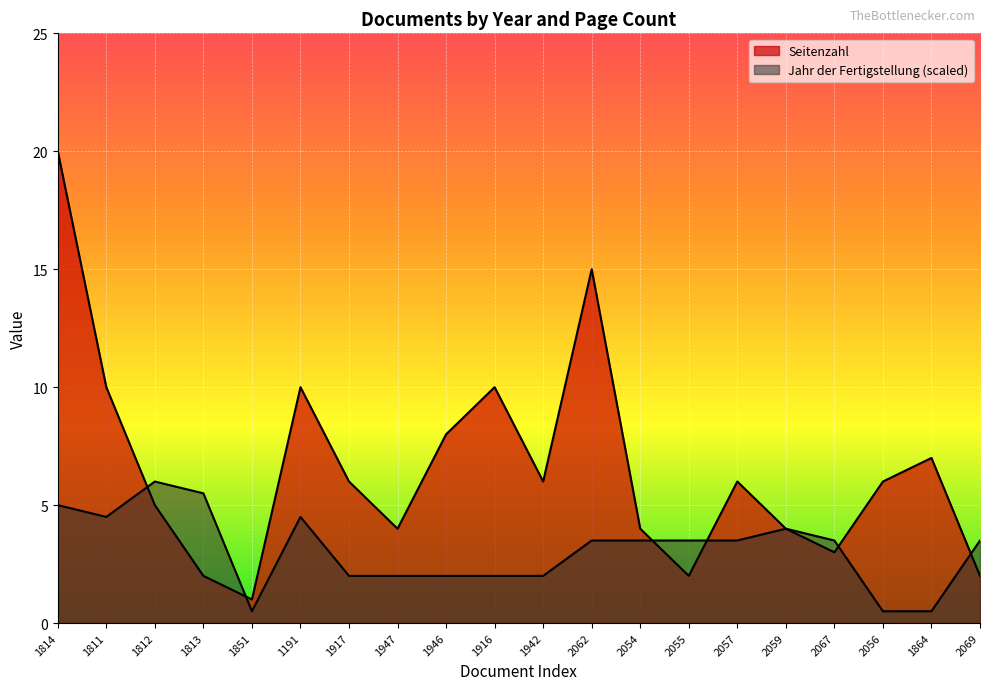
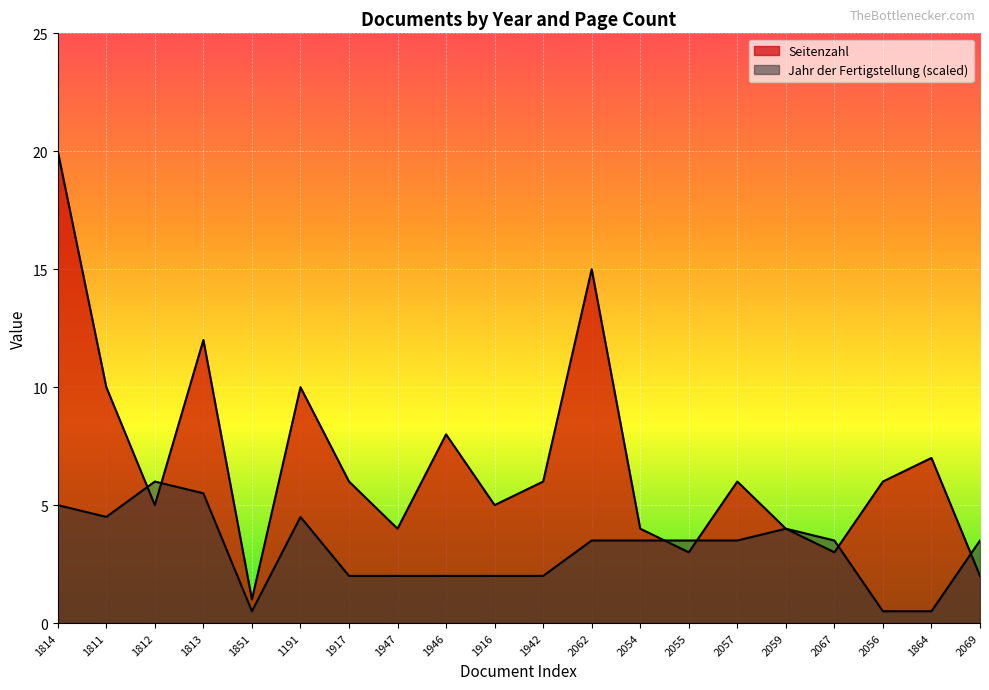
Seitenzahl, 1813: 2 -> 12
Seitenzahl, 1916: 10 -> 5
Seitenzahl, 2055: 2 -> 3
